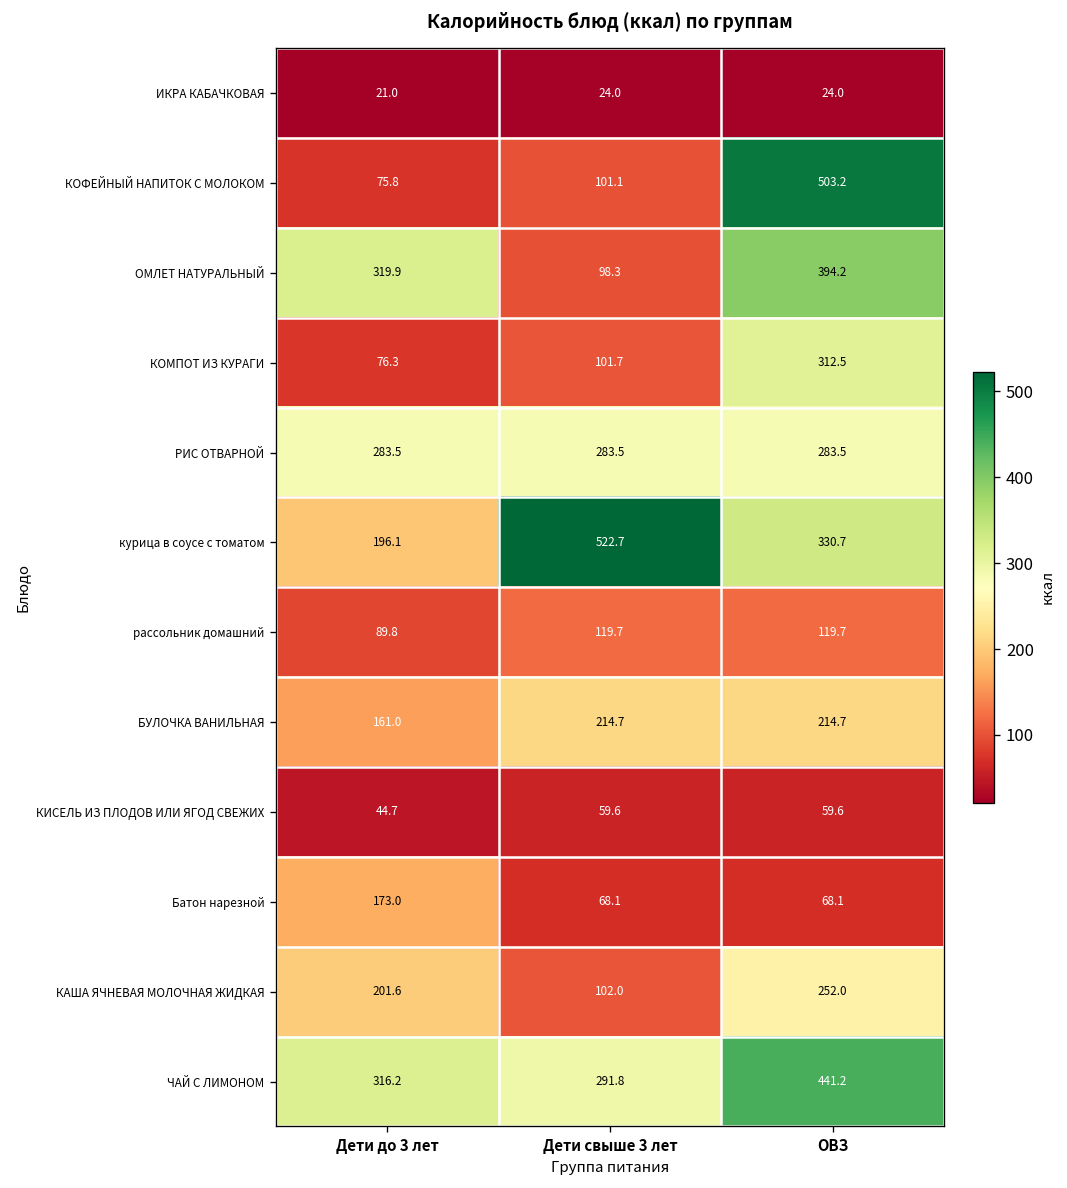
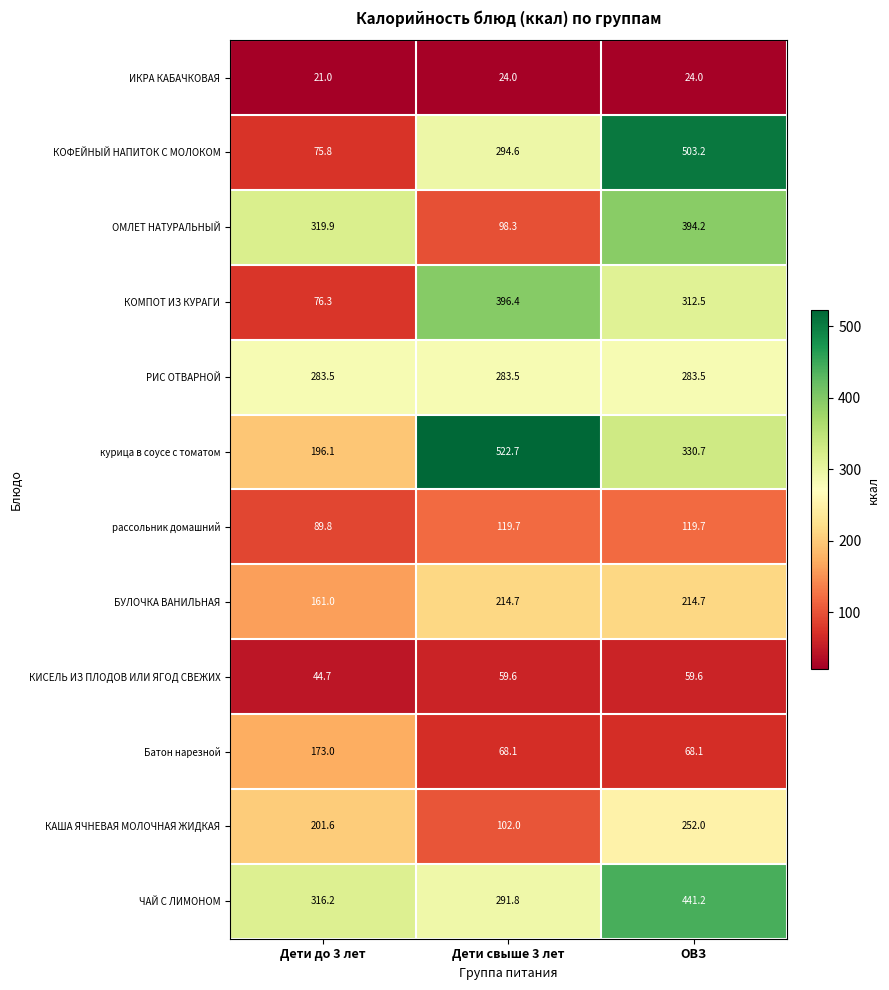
КОФЕЙНЫЙ НАПИТОК С МОЛОКОМ, Дети свыше 3 лет: 101.1 -> 294.6
КОМПОТ ИЗ КУРАГИ, Дети свыше 3 лет: 101.7 -> 396.4
